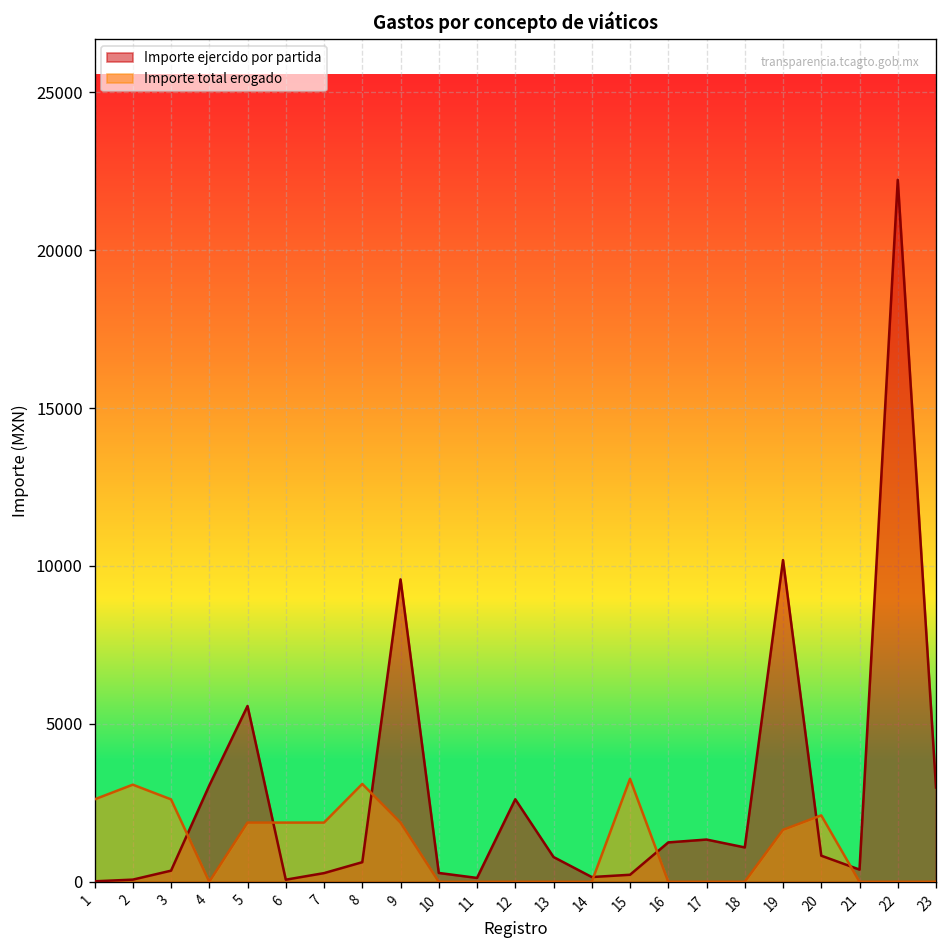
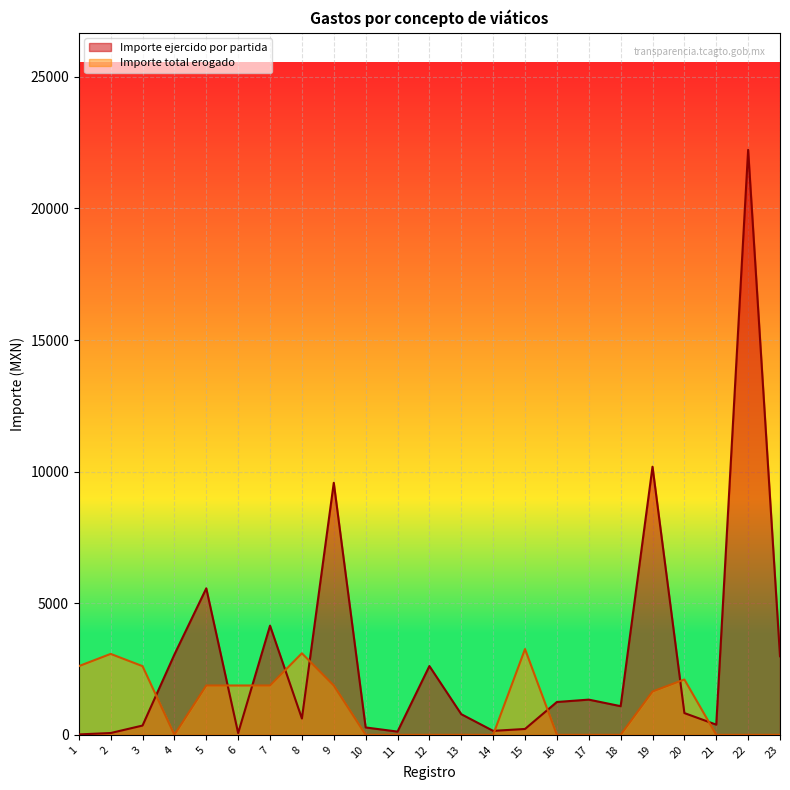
Importe ejercido por partida, 7: 300 -> 4100
